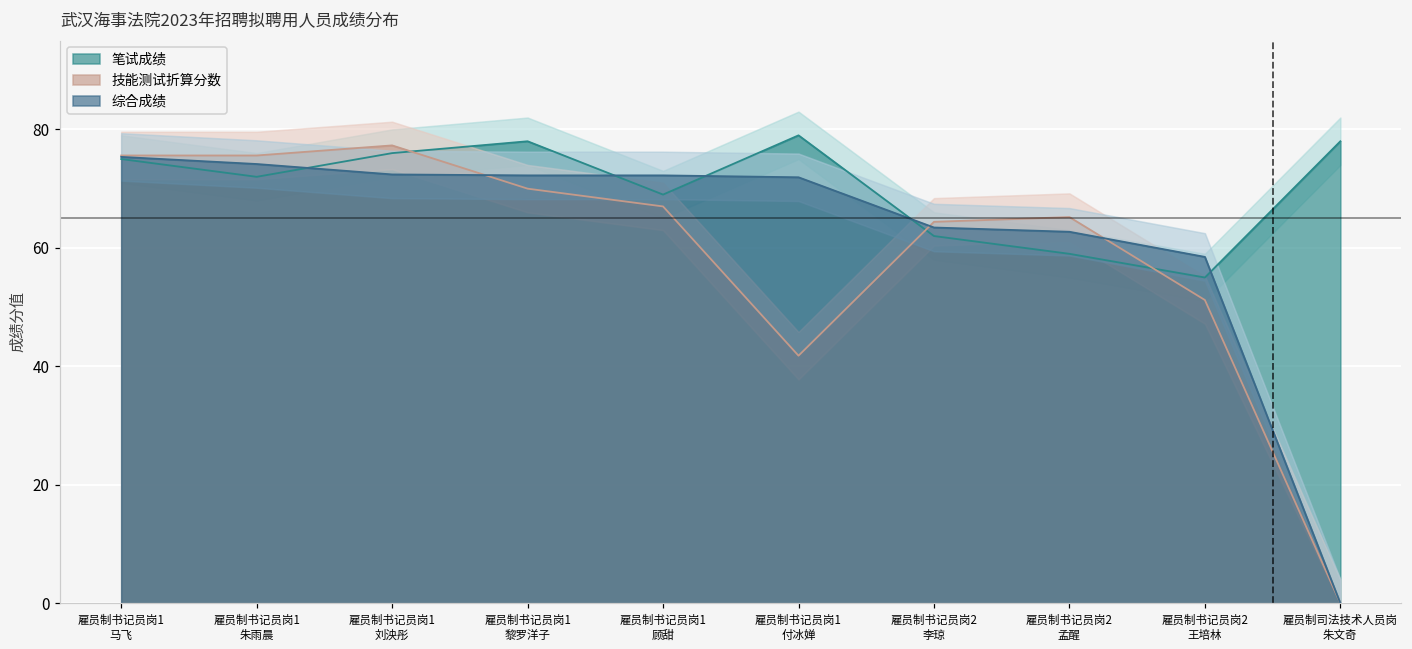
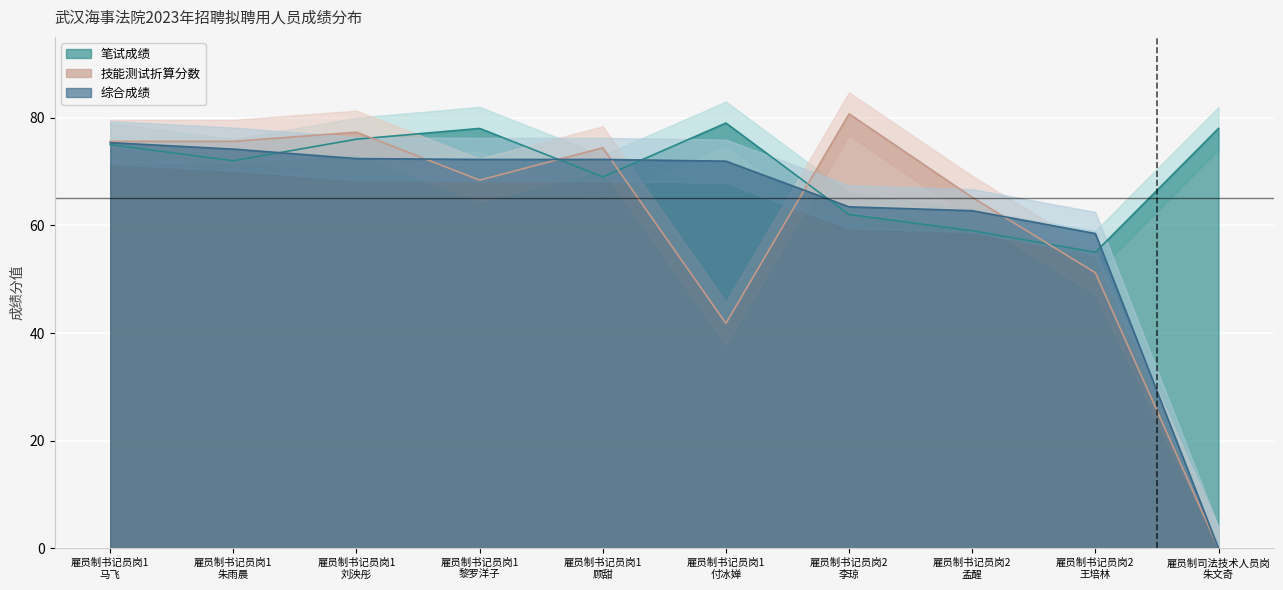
技能测试折算分数, 雇员制书记员岗1 黎罗洋子: 70 -> 68
技能测试折算分数, 雇员制书记员岗1 顾甜: 67 -> 74
技能测试折算分数, 雇员制书记员岗2 李琼: 64 -> 81
